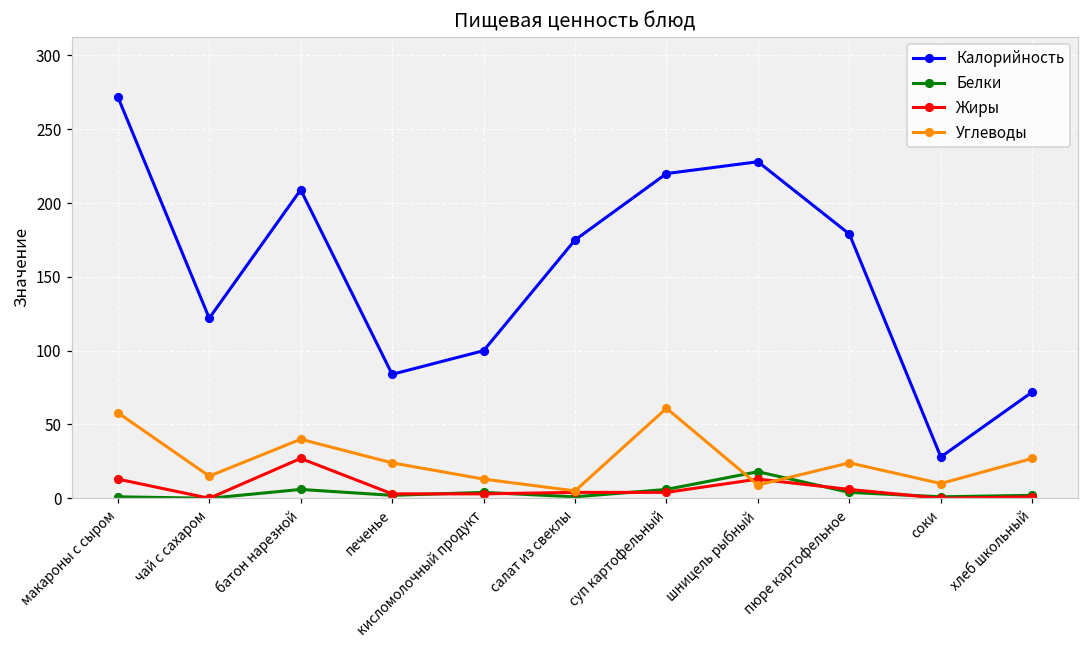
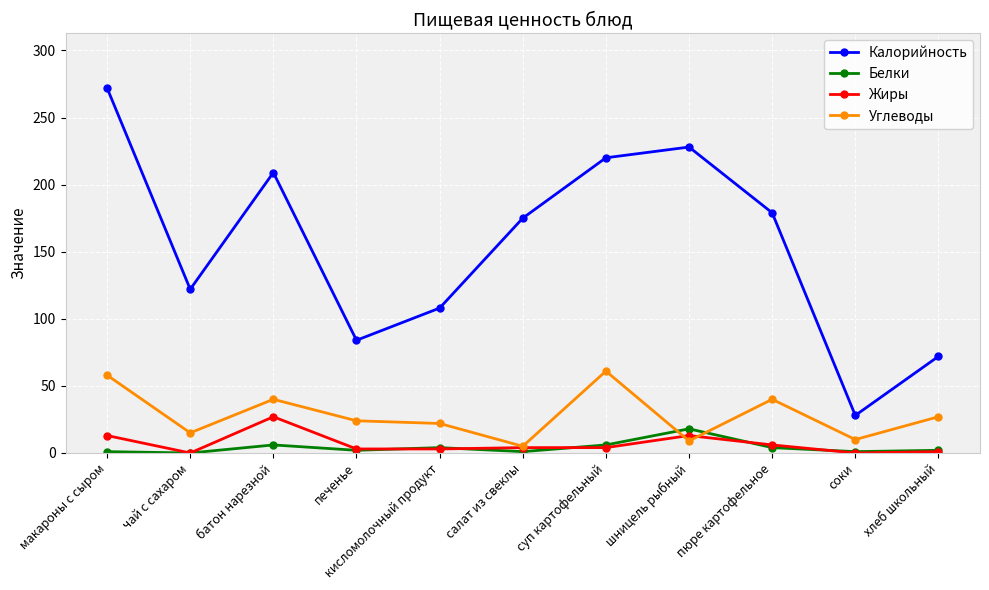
Калорийность, кисломолочный продукт: 100 -> 108
Углеводы, кисломолочный продукт: 13 -> 22
Углеводы, пюре картофельное: 24 -> 40
